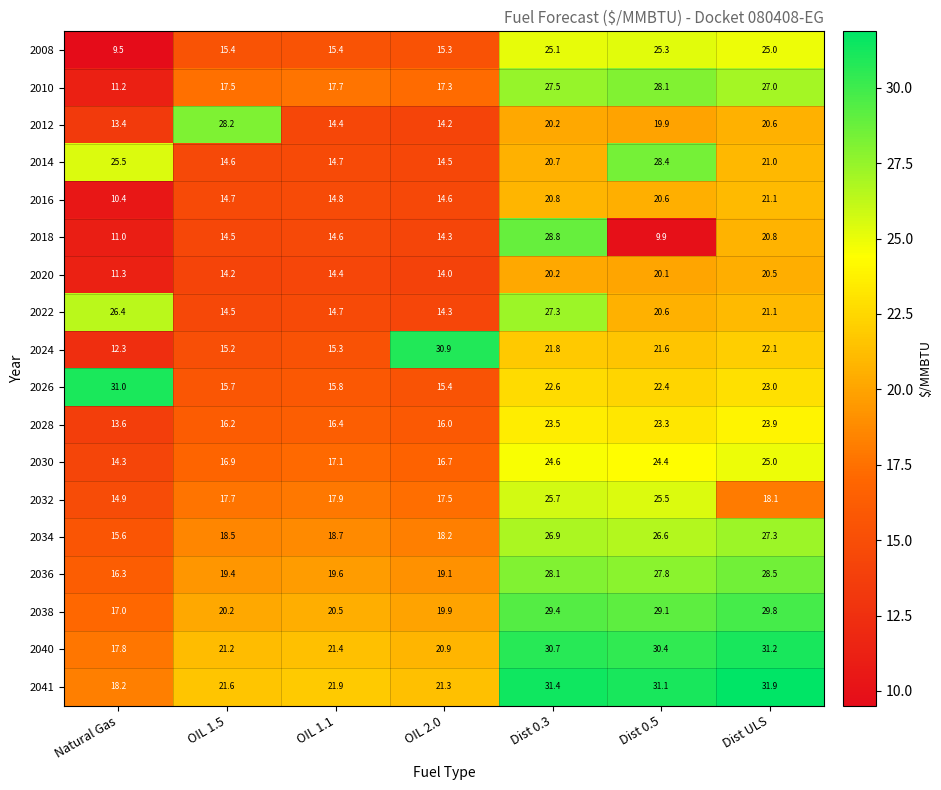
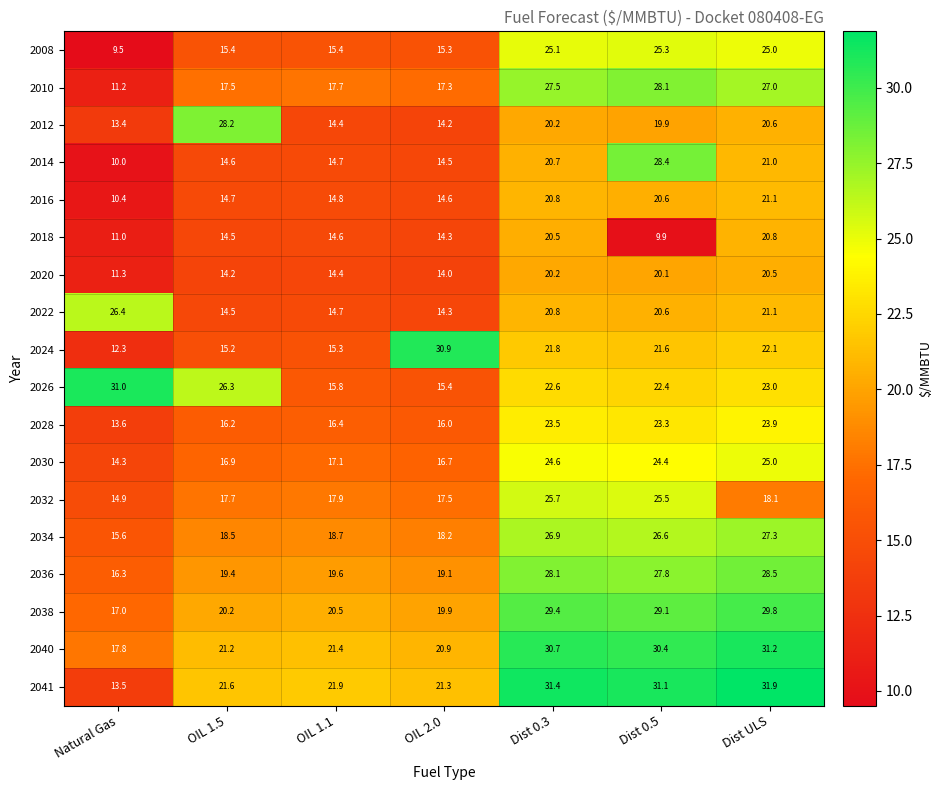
2014, Natural Gas: 25.5 -> 10.0
2018, Dist 0.3: 28.8 -> 20.5
2022, Dist 0.3: 27.3 -> 20.8
2026, OIL 1.5: 15.7 -> 26.3
2041, Natural Gas: 18.2 -> 13.5
